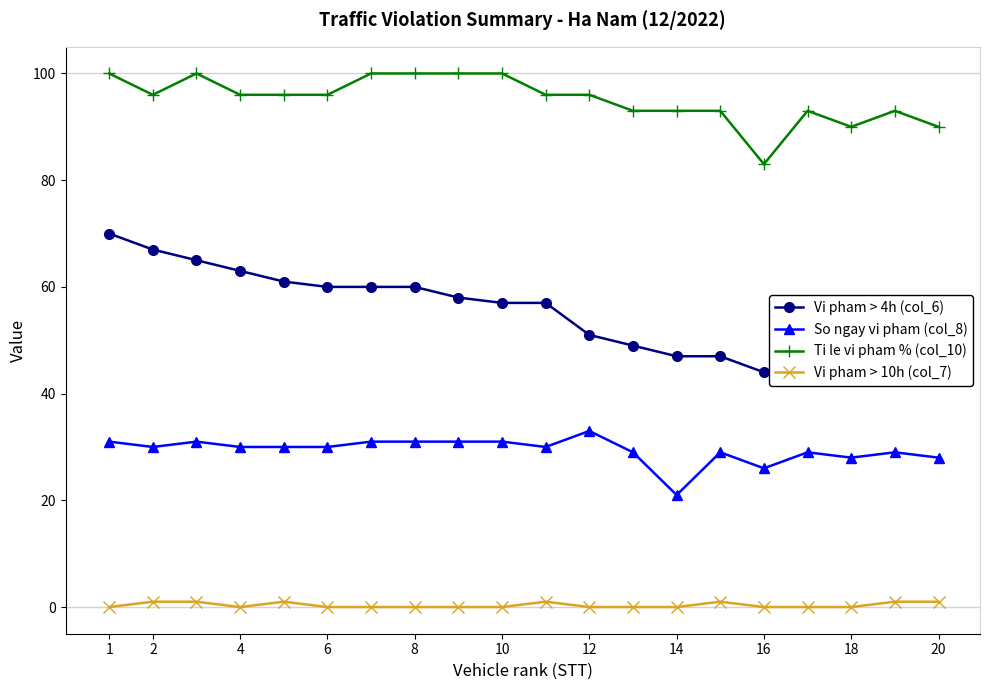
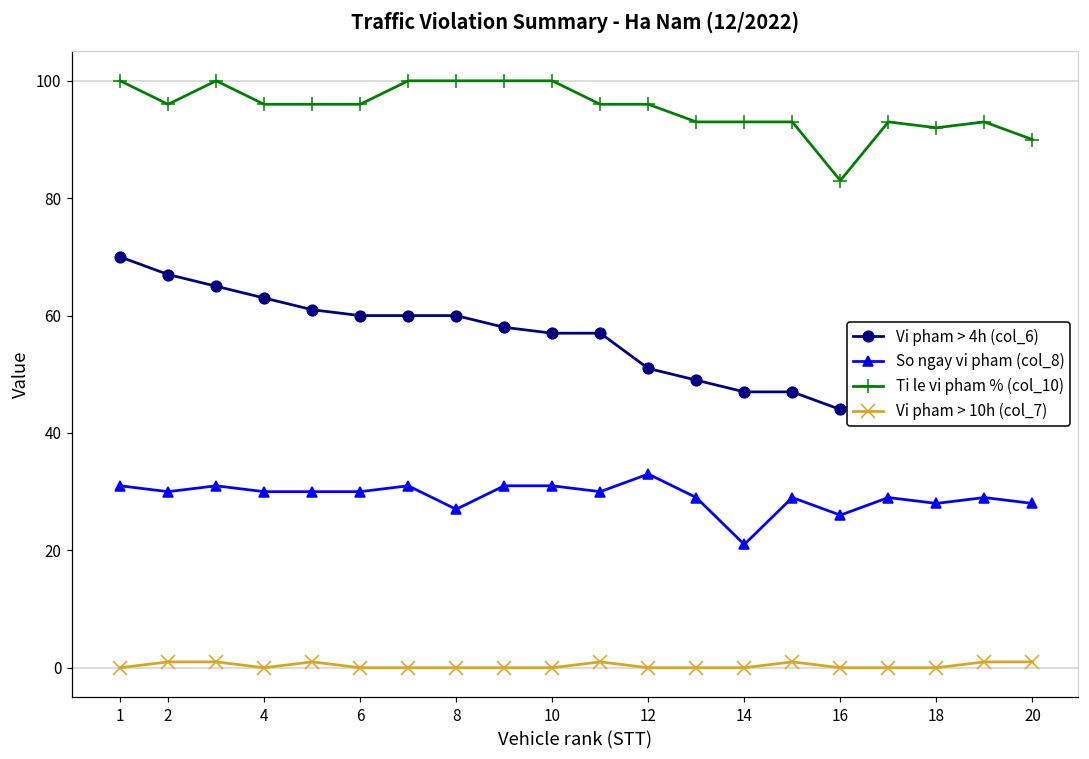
So ngay vi pham (col_8), 8: 31 -> 27
Ti le vi pham % (col_10), 18: 90 -> 92
